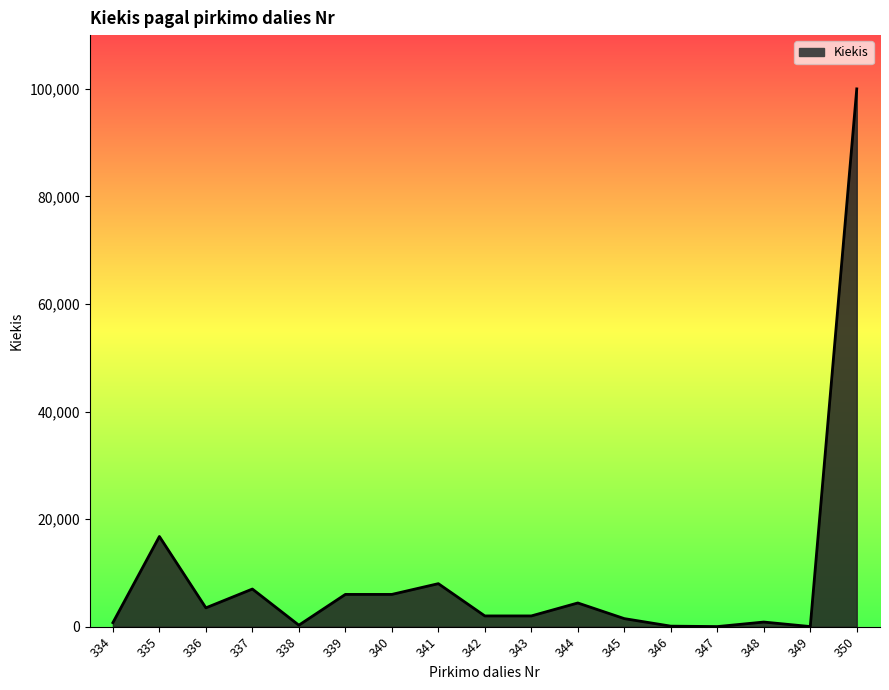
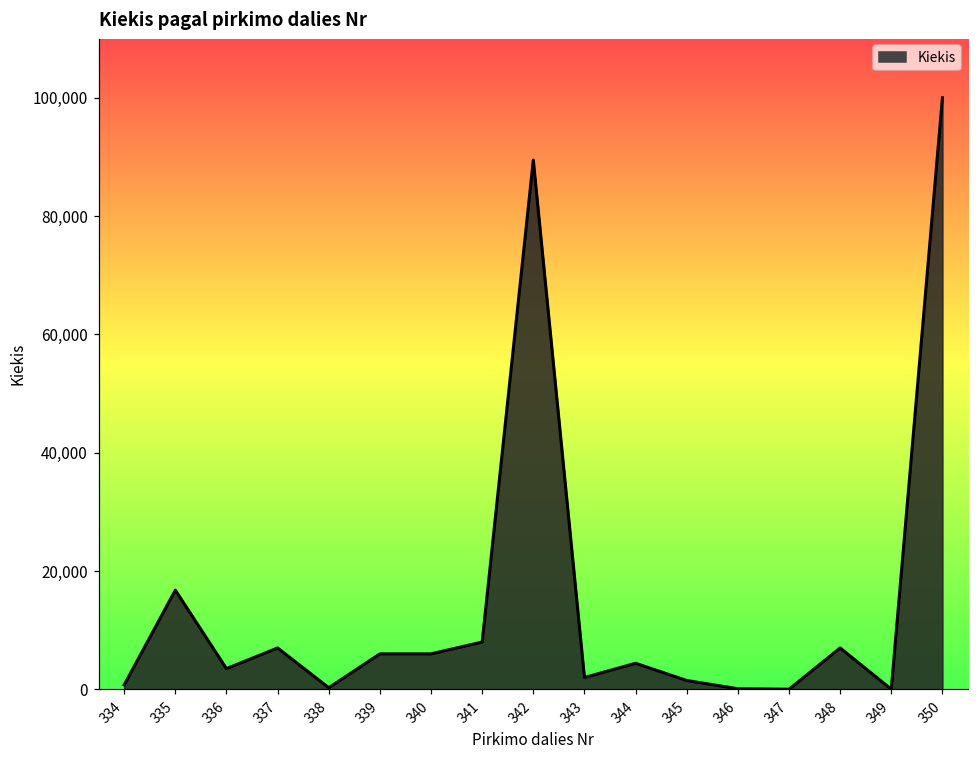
342: 2,000 -> 89,000
348: 1,000 -> 7,000
